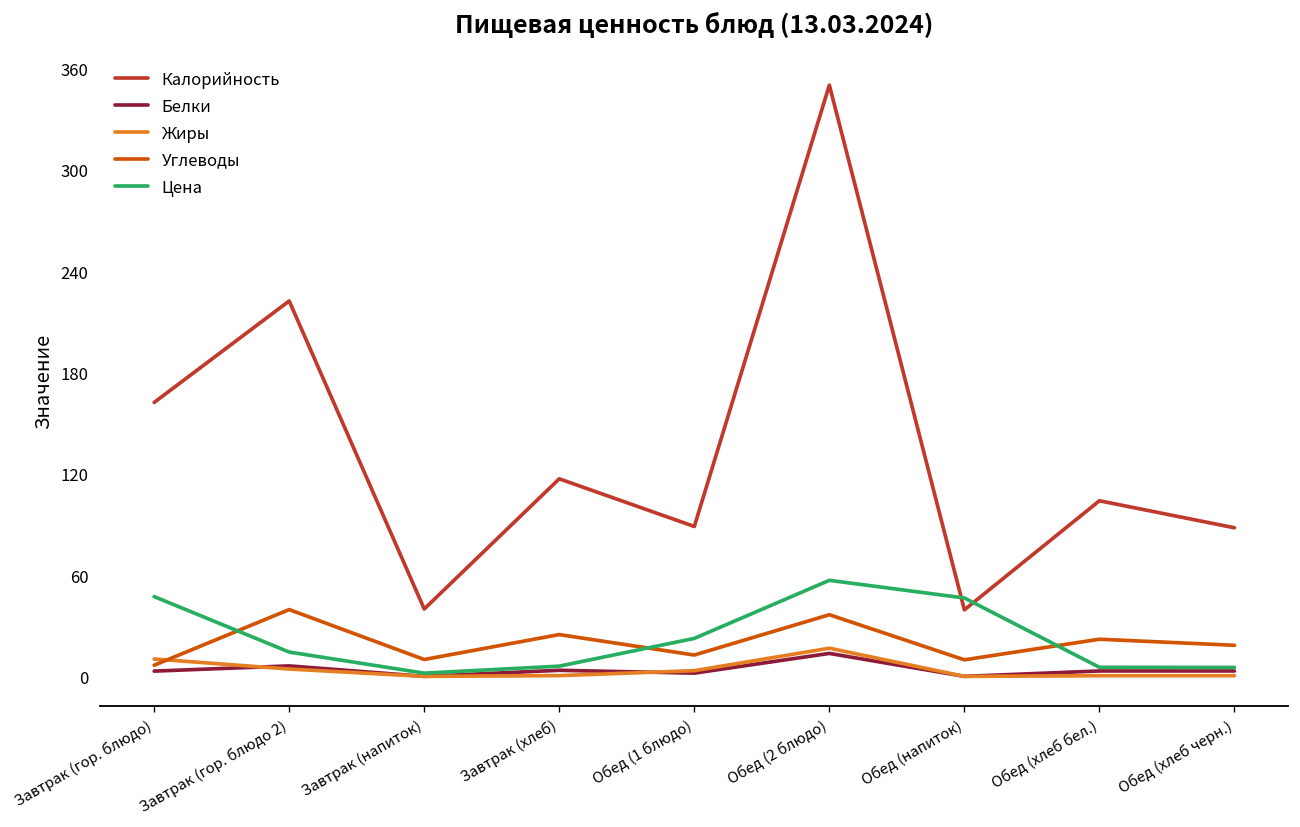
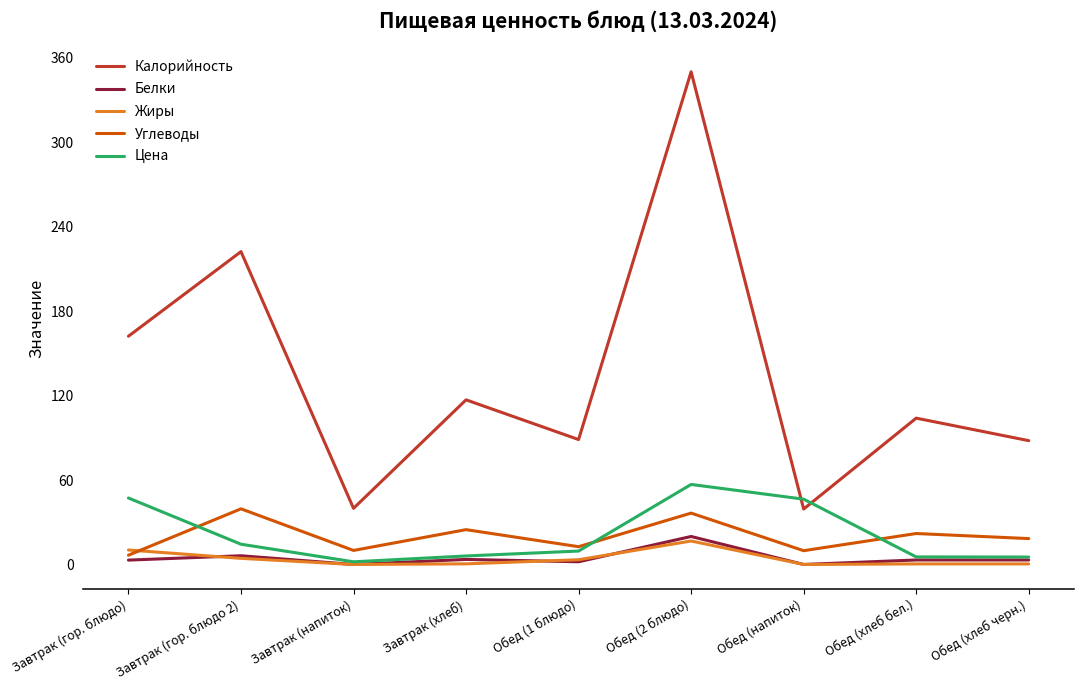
Цена, Обед (1 блюдо): 22 -> 10
Белки, Обед (2 блюдо): 14 -> 20
